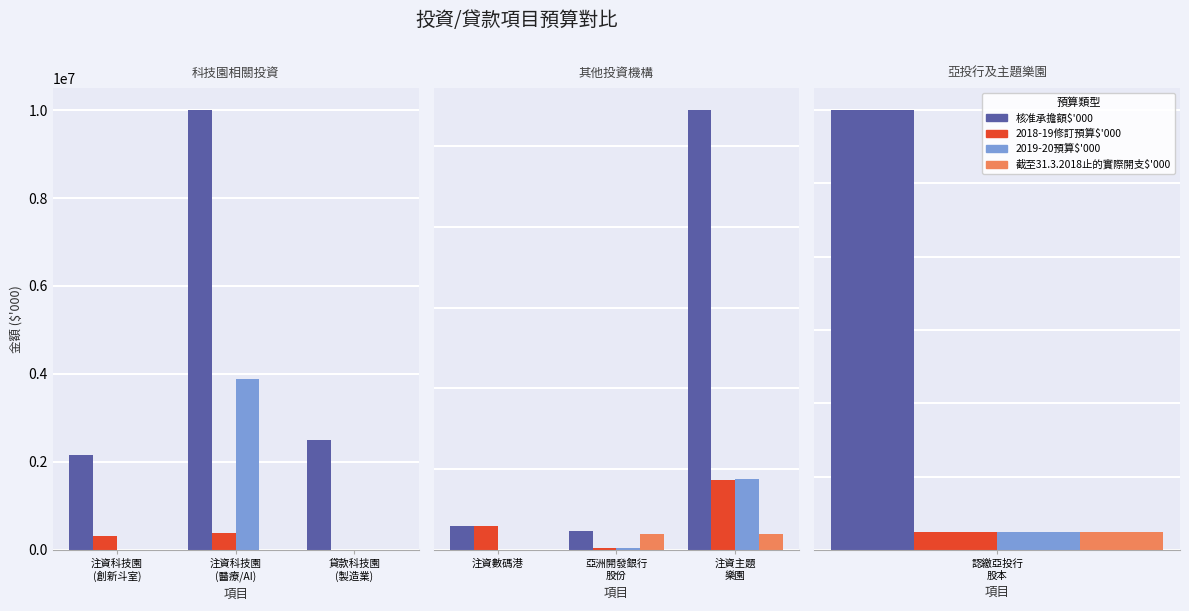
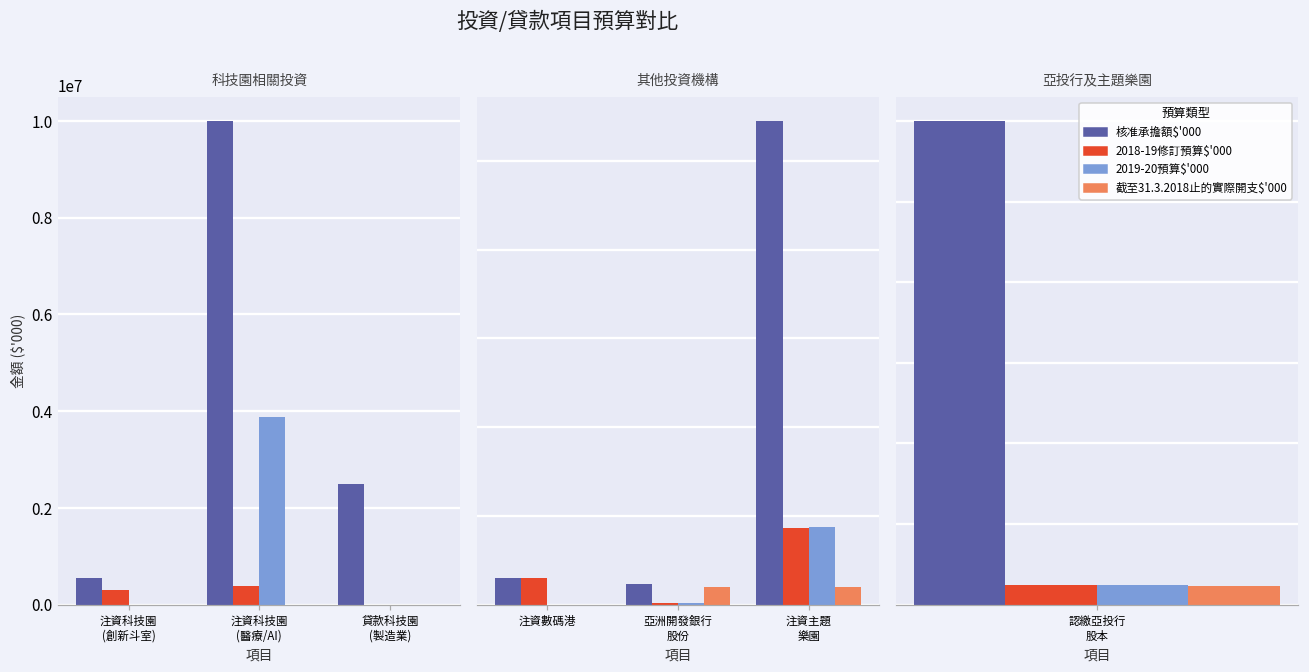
科技園相關投資, 核准承擔額$'000, 注資科技園 (創新斗室): 2200000 -> 600000
